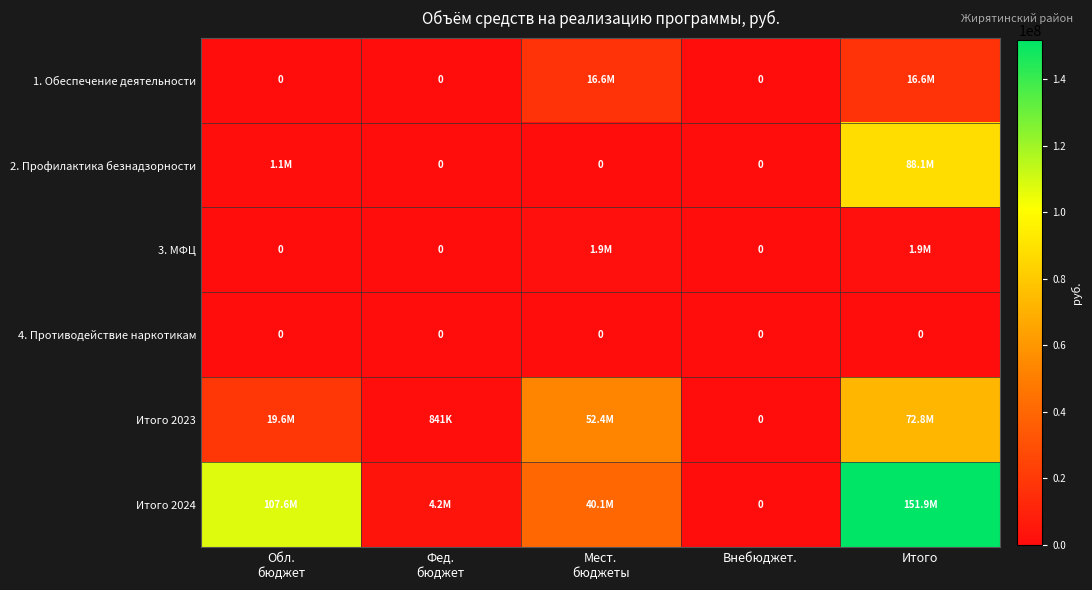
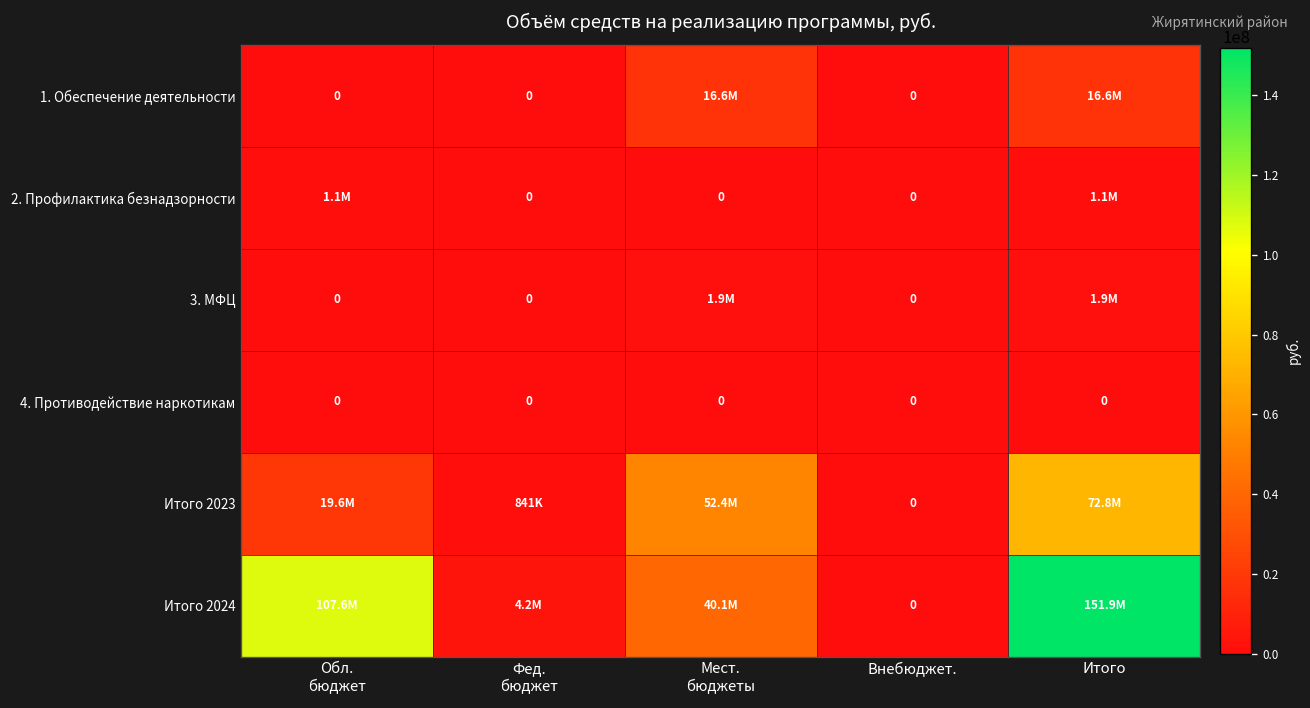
2. Профилактика безнадзорности, Итого: 88.1M -> 1.1M
